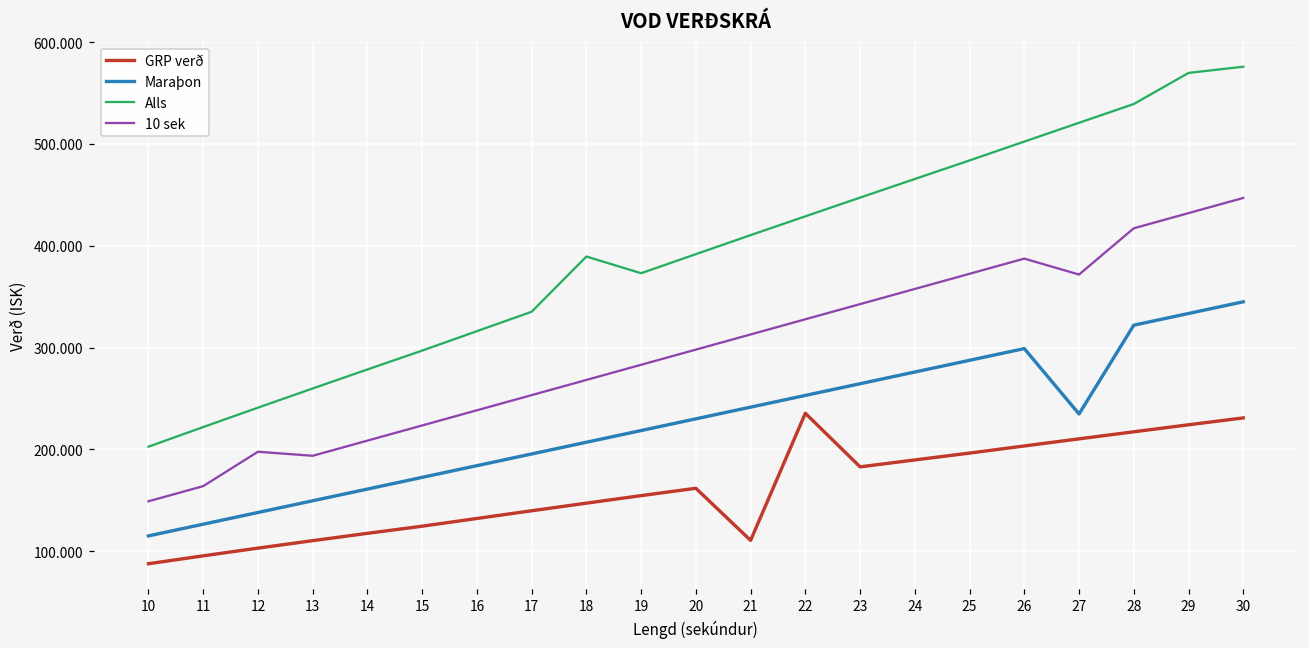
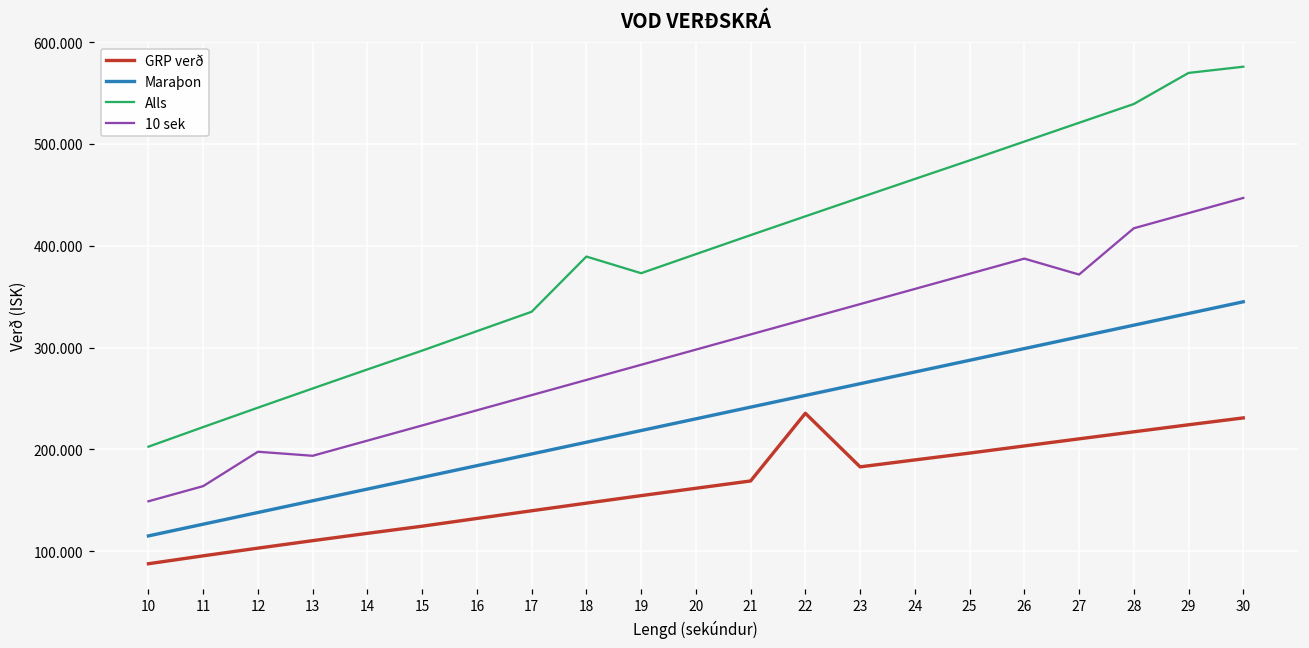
GRP verð, 21: 110 -> 170
Maraþon, 27: 230 -> 310
